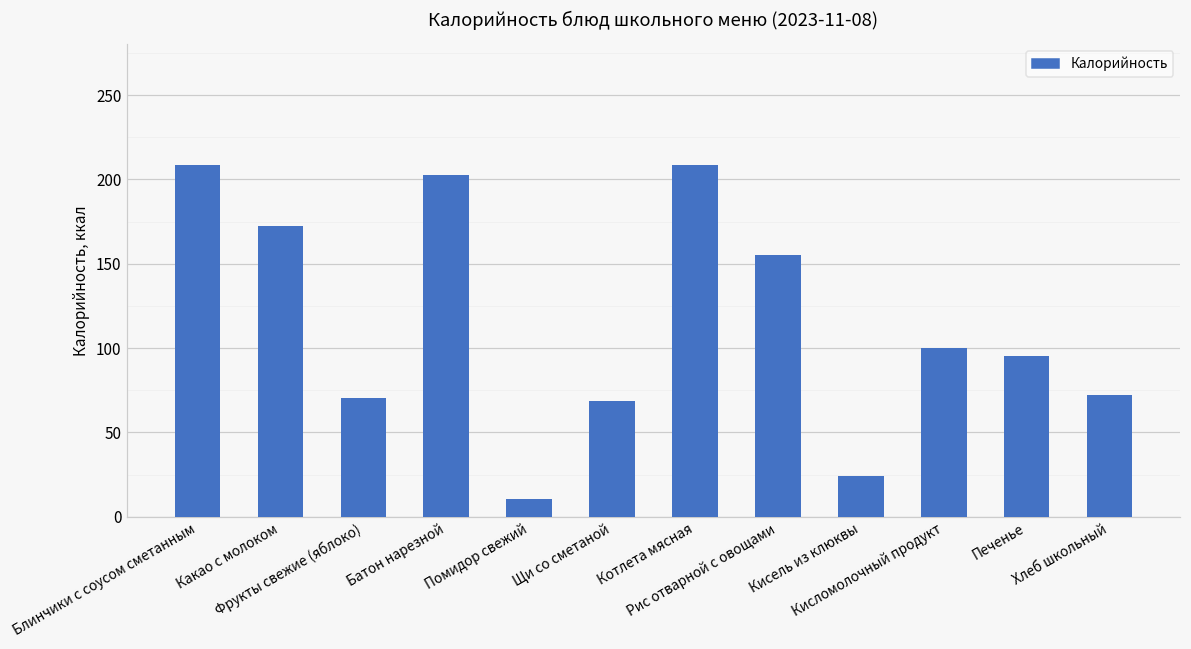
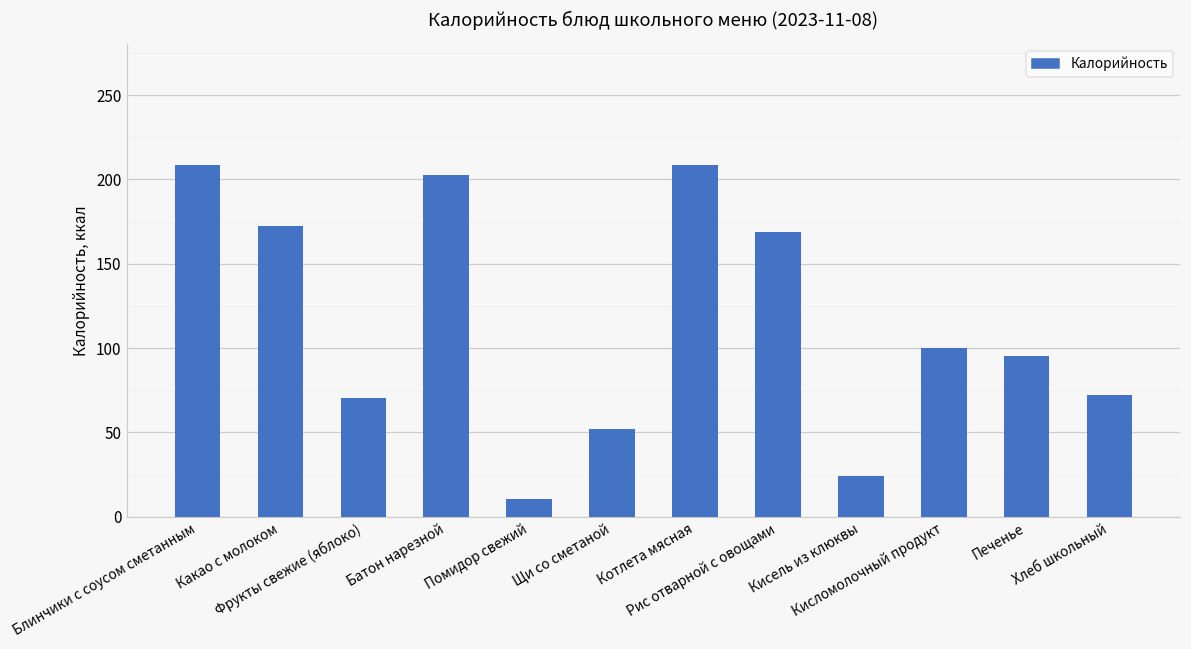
Щи со сметаной: 69 -> 52
Рис отварной с овощами: 155 -> 169
